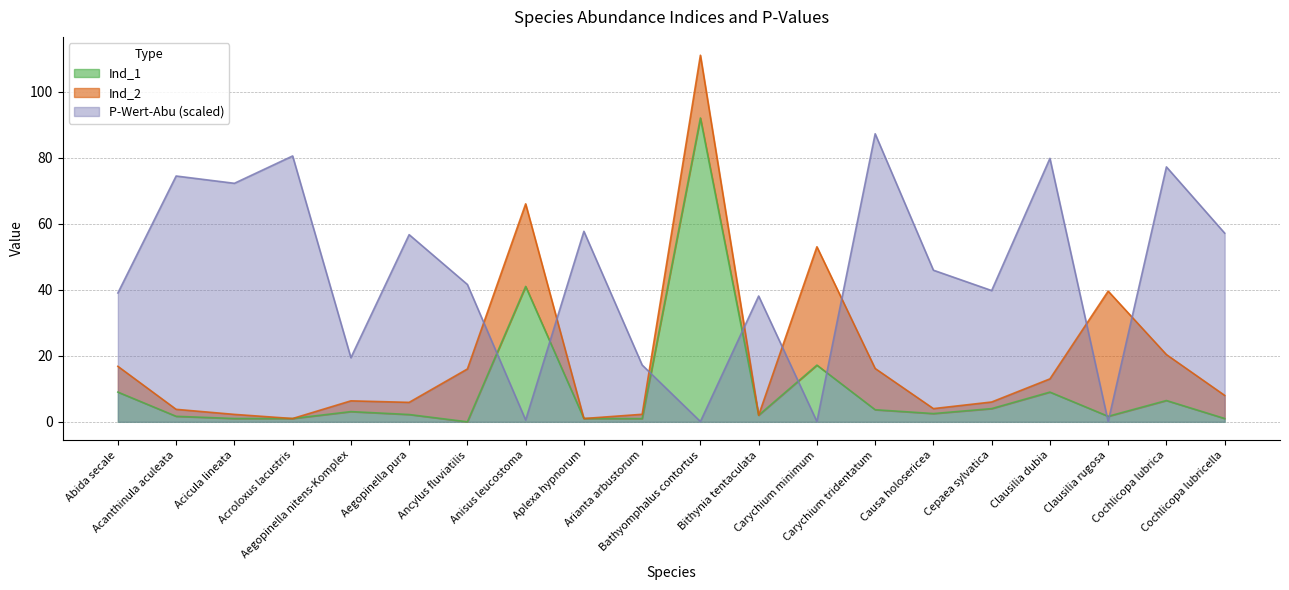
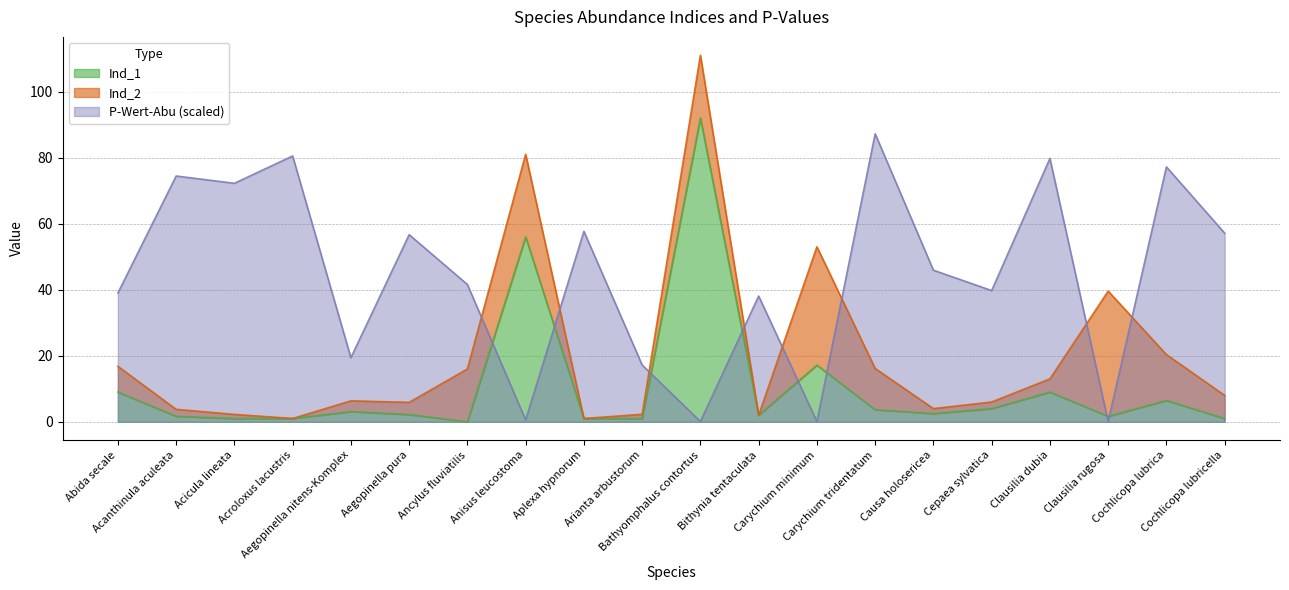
Ind_1, Anisus leucostoma: 41 -> 56
